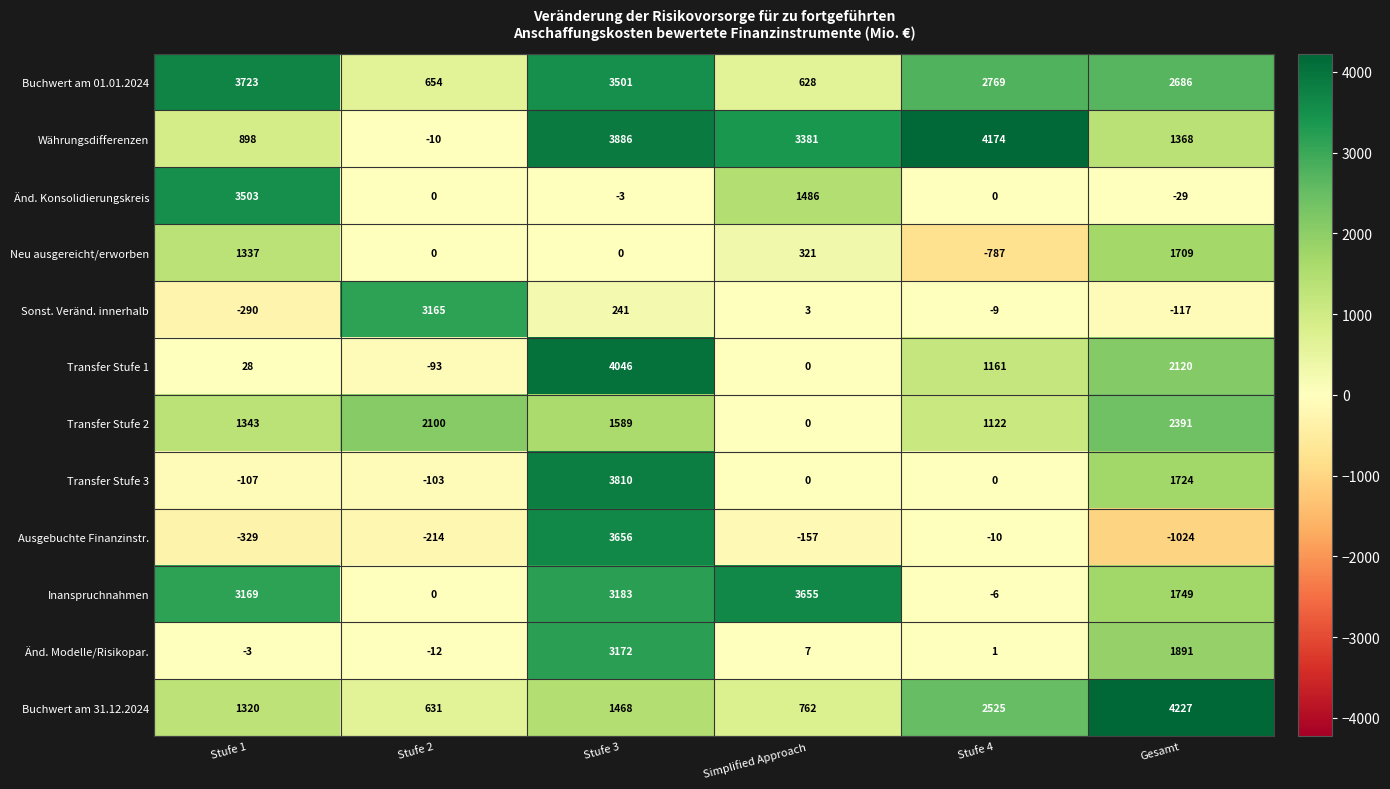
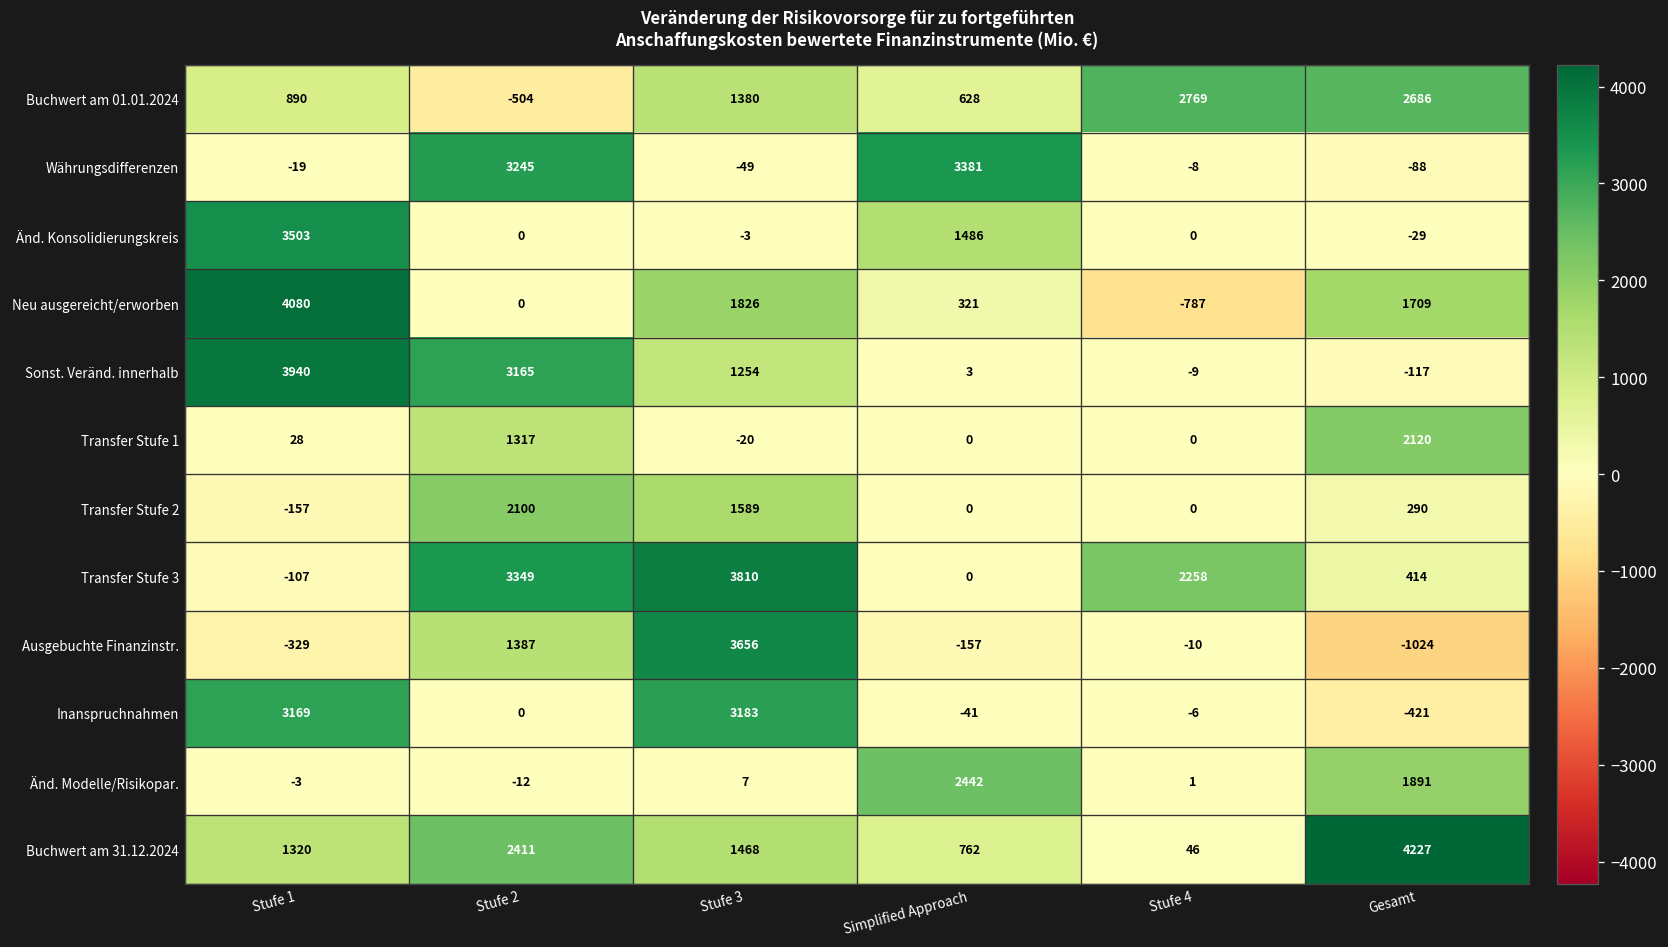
Buchwert am 01.01.2024, Stufe 1: 3723 -> 890
Buchwert am 01.01.2024, Stufe 2: 654 -> -504
Buchwert am 01.01.2024, Stufe 3: 3501 -> 1380
Währungsdifferenzen, Stufe 1: 898 -> -19
Währungsdifferenzen, Stufe 2: -10 -> 3245
Währungsdifferenzen, Stufe 3: 3886 -> -49
Währungsdifferenzen, Stufe 4: 4174 -> -8
Währungsdifferenzen, Gesamt: 1368 -> -88
Neu ausgereicht/erworben, Stufe 1: 1337 -> 4080
Neu ausgereicht/erworben, Stufe 3: 0 -> 1826
Sonst. Veränd. innerhalb, Stufe 1: -290 -> 3940
Sonst. Veränd. innerhalb, Stufe 3: 241 -> 1254
Transfer Stufe 1, Stufe 2: -93 -> 1317
Transfer Stufe 1, Stufe 3: 4046 -> -20
Transfer Stufe 1, Stufe 4: 1161 -> 0
Transfer Stufe 2, Stufe 1: 1343 -> -157
Transfer Stufe 2, Stufe 4: 1122 -> 0
Transfer Stufe 2, Gesamt: 2391 -> 290
Transfer Stufe 3, Stufe 2: -103 -> 3349
Transfer Stufe 3, Stufe 4: 0 -> 2258
Transfer Stufe 3, Gesamt: 1724 -> 414
Ausgebuchte Finanzinstr., Stufe 2: -214 -> 1387
Inanspruchnahmen, Simplified Approach: 3655 -> -41
Inanspruchnahmen, Gesamt: 1749 -> -421
Änd. Modelle/Risikopar., Stufe 3: 3172 -> 7
Änd. Modelle/Risikopar., Simplified Approach: 7 -> 2442
Buchwert am 31.12.2024, Stufe 2: 631 -> 2411
Buchwert am 31.12.2024, Stufe 4: 2525 -> 46
